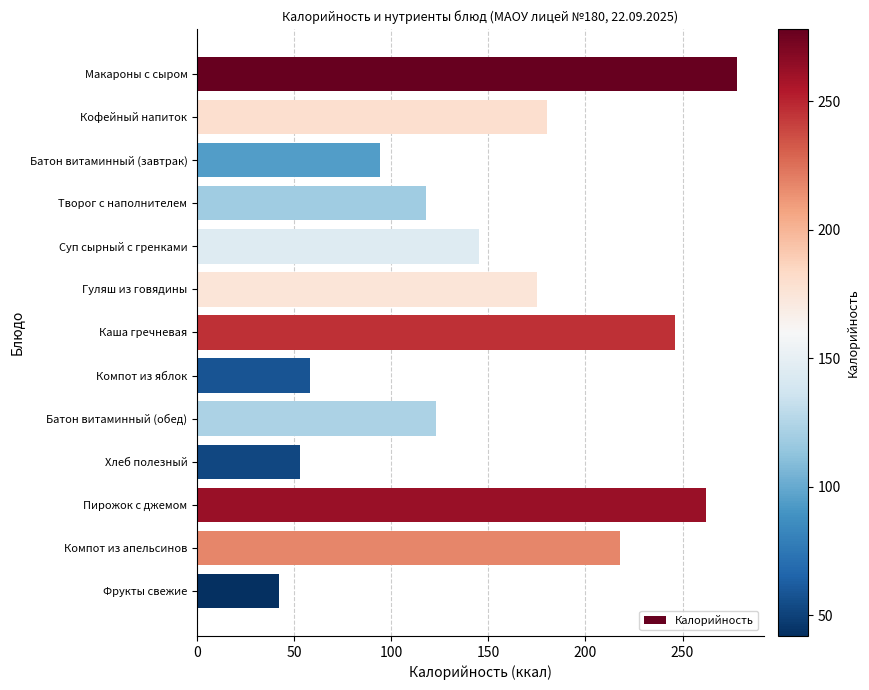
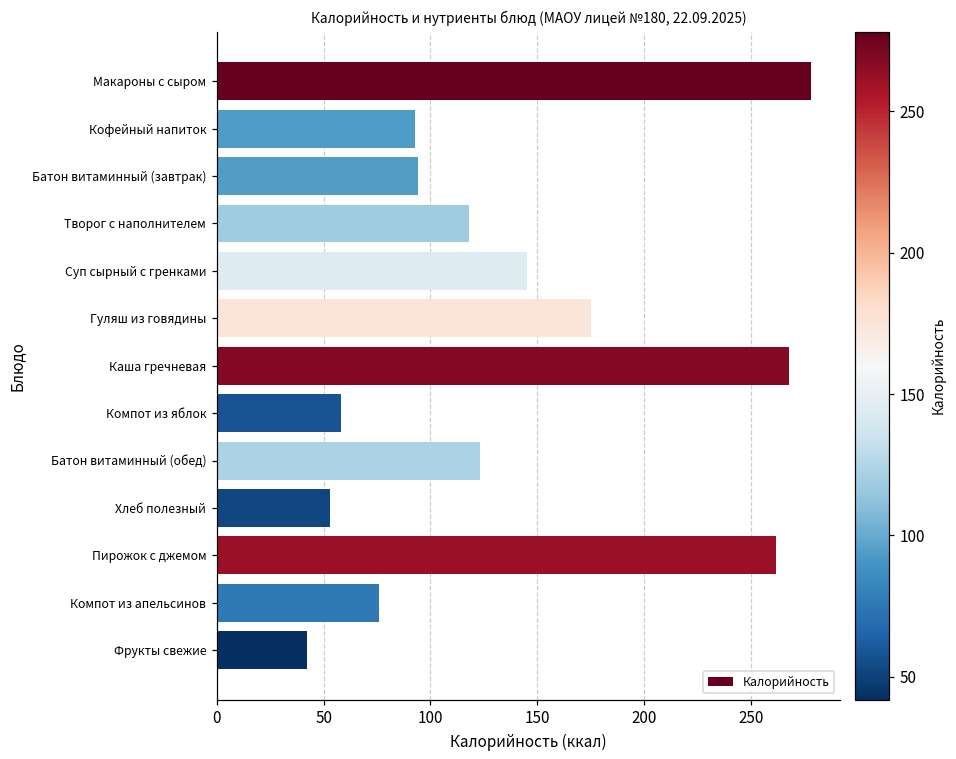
Кофейный напиток: 180 -> 93
Каша гречневая: 246 -> 268
Компот из апельсинов: 218 -> 76
